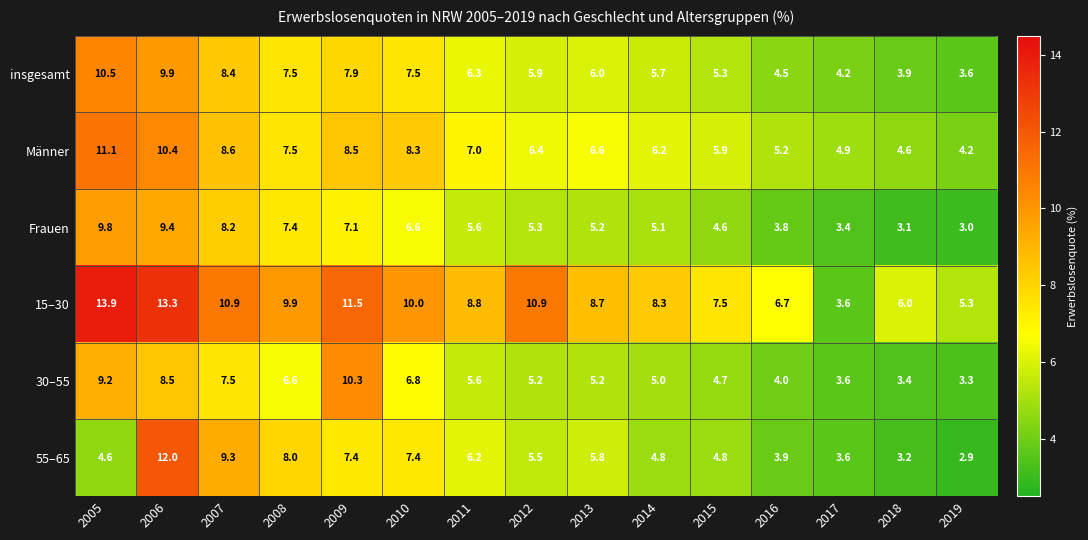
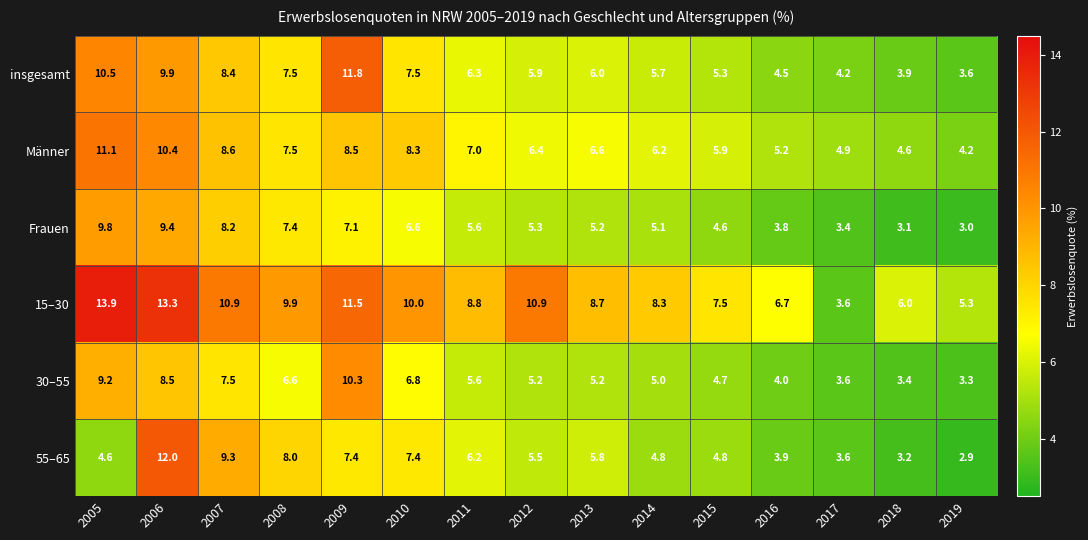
insgesamt, 2009: 7.9 -> 11.8
